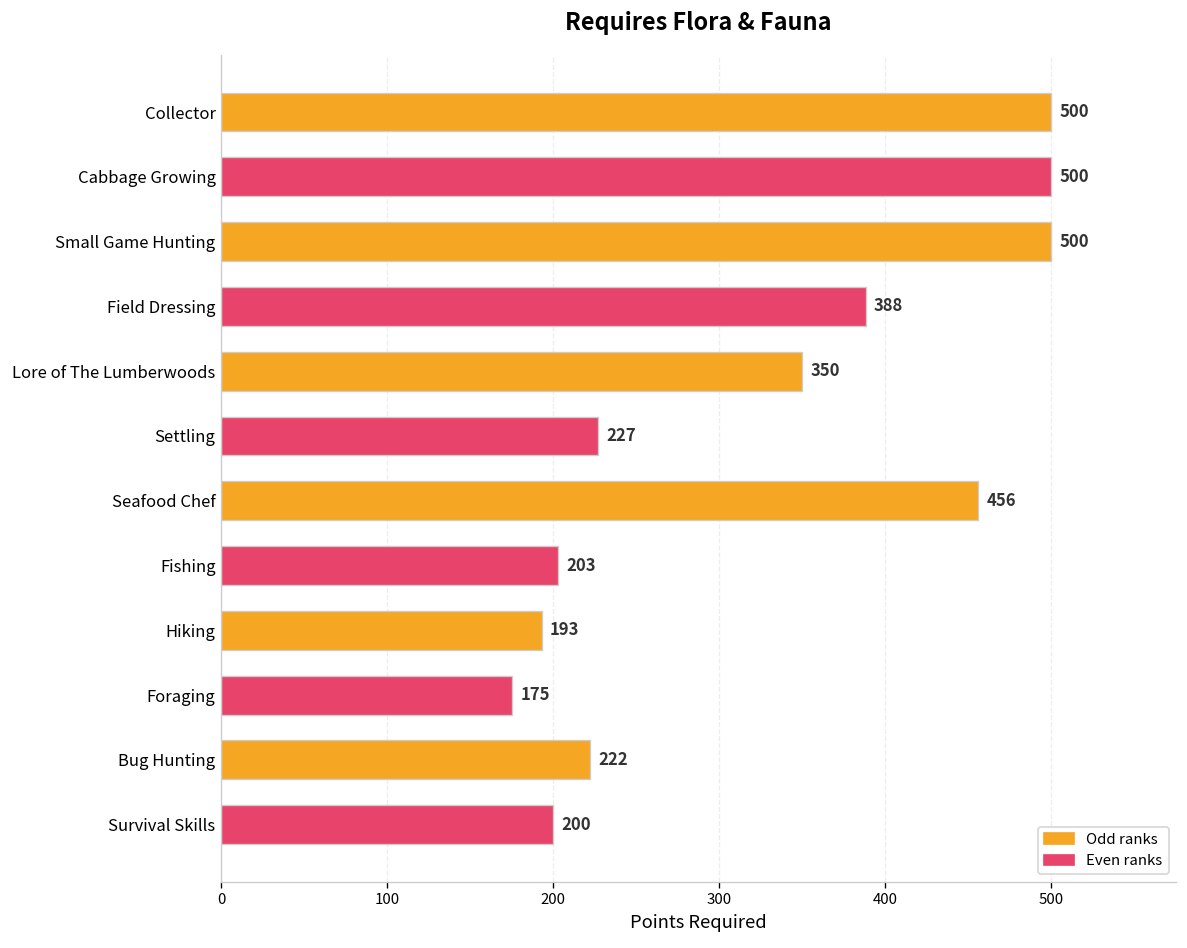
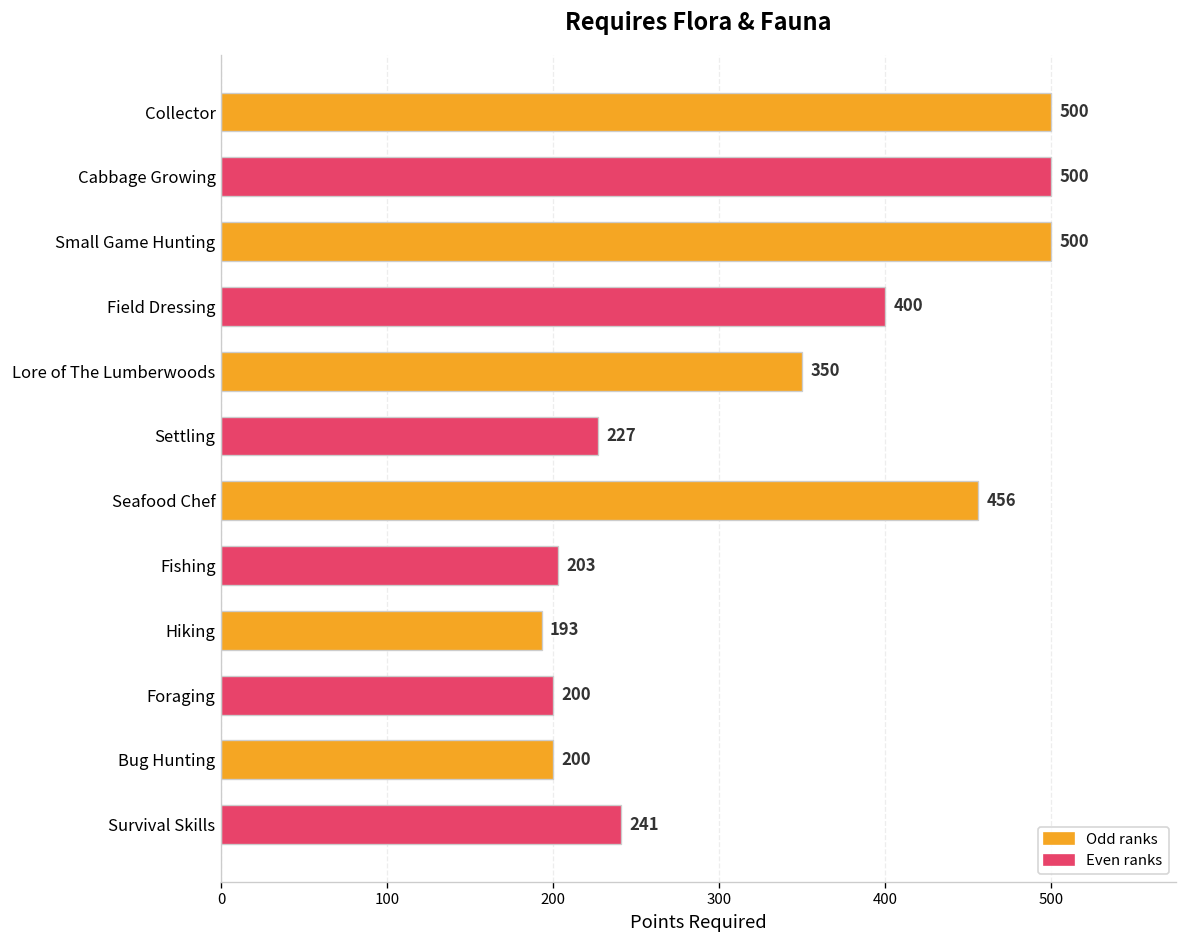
Field Dressing: 388 -> 400
Foraging: 175 -> 200
Bug Hunting: 222 -> 200
Survival Skills: 200 -> 241
